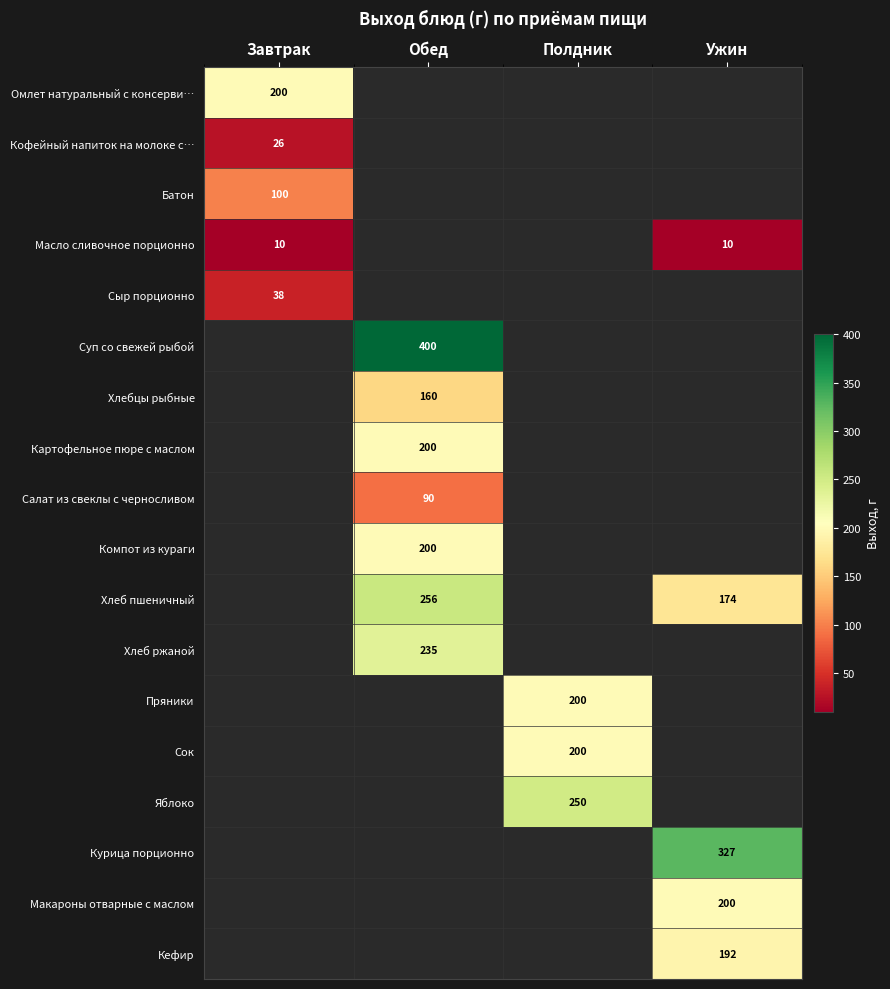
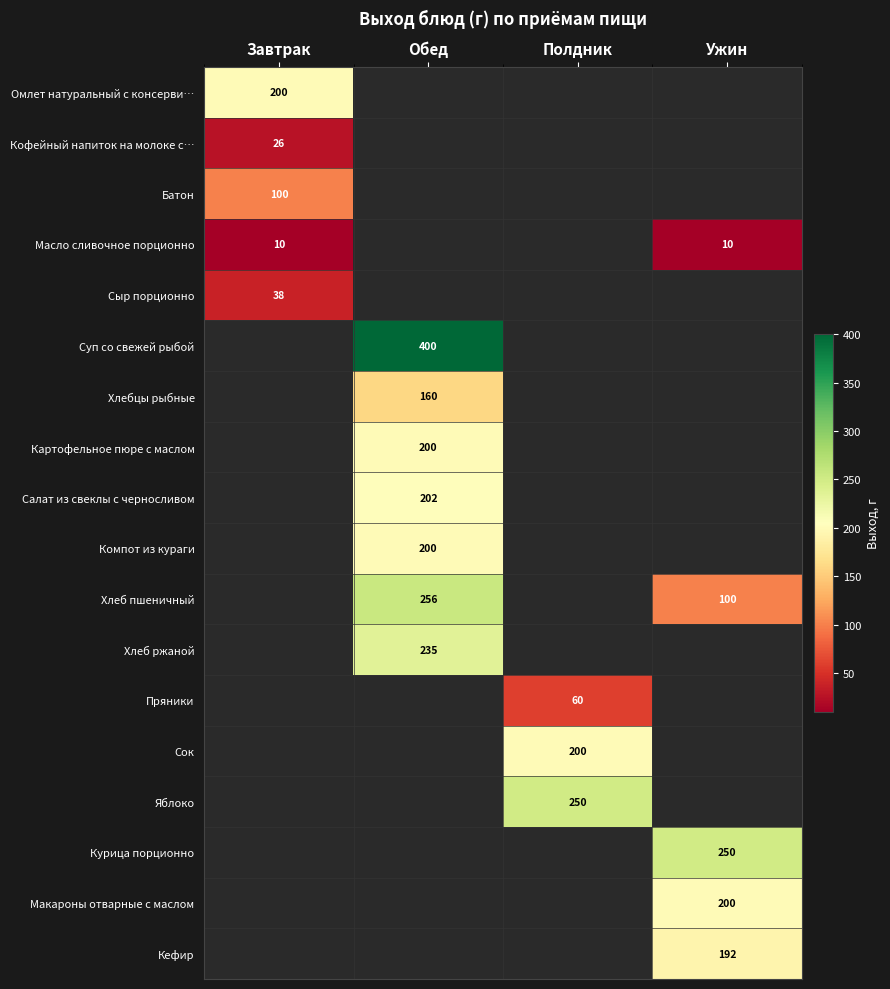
Салат из свеклы с черносливом, Обед: 90 -> 202
Хлеб пшеничный, Ужин: 174 -> 100
Пряники, Полдник: 200 -> 60
Курица порционно, Ужин: 327 -> 250
